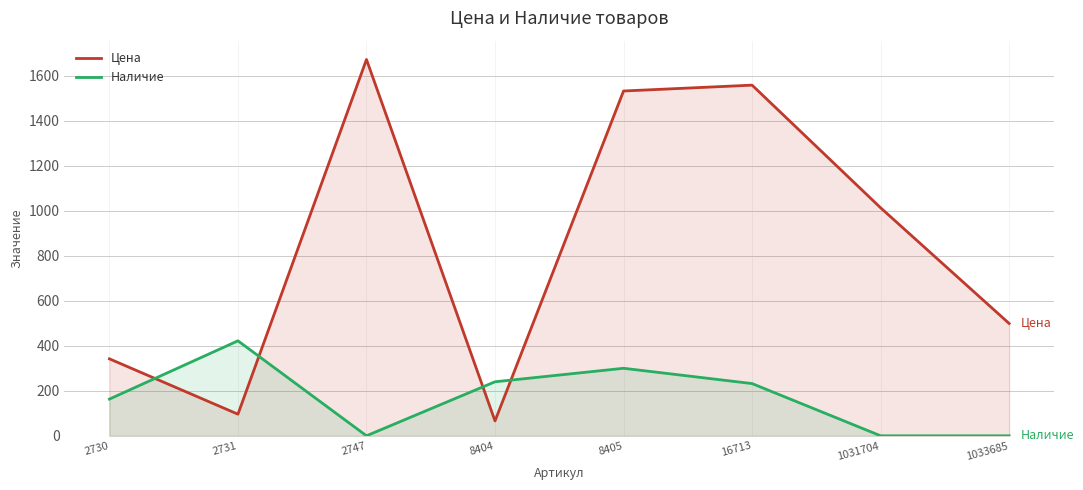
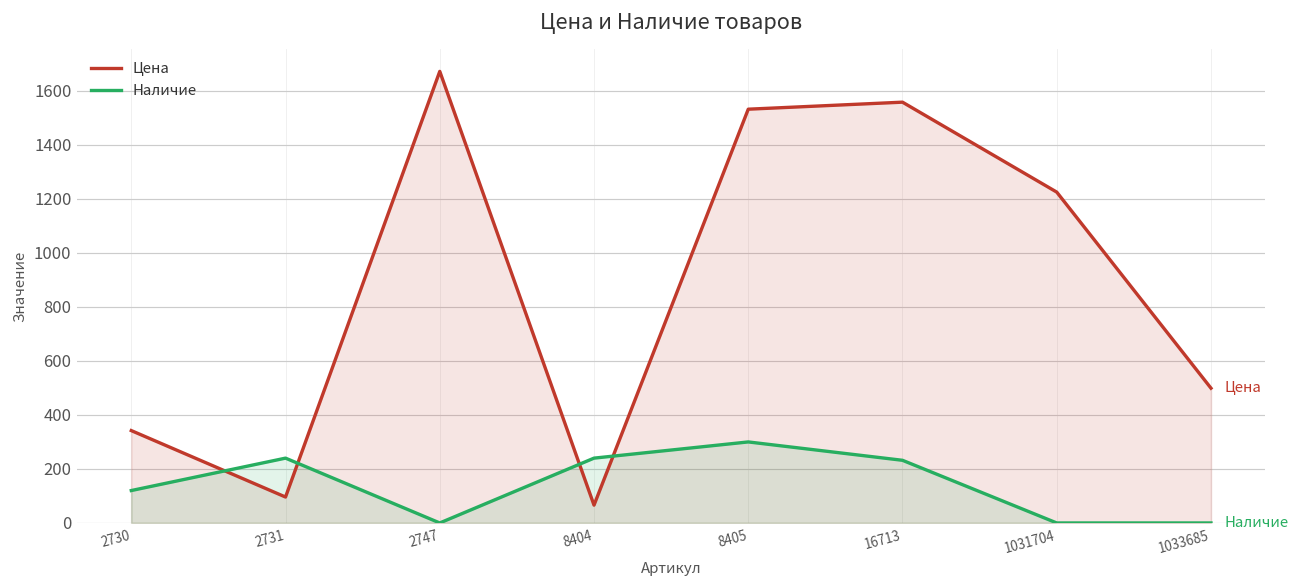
Наличие, 2730: 160 -> 120
Наличие, 2731: 420 -> 240
Цена, 1031704: 1010 -> 1230
